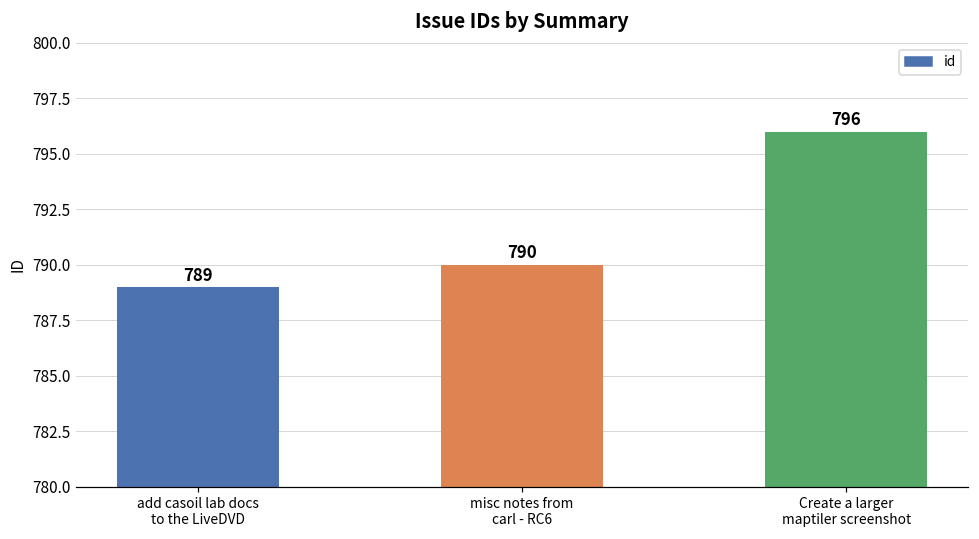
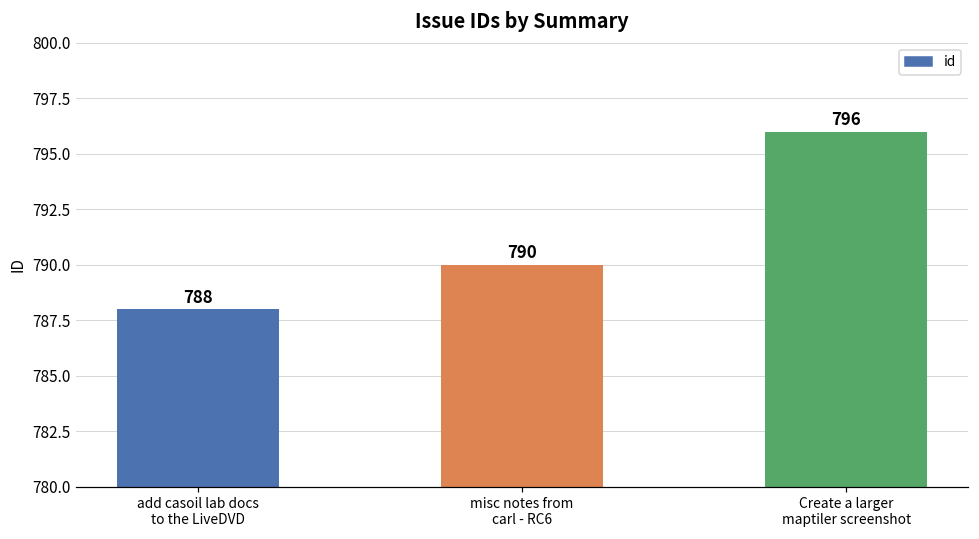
add casoil lab docs to the LiveDVD: 789 -> 788
